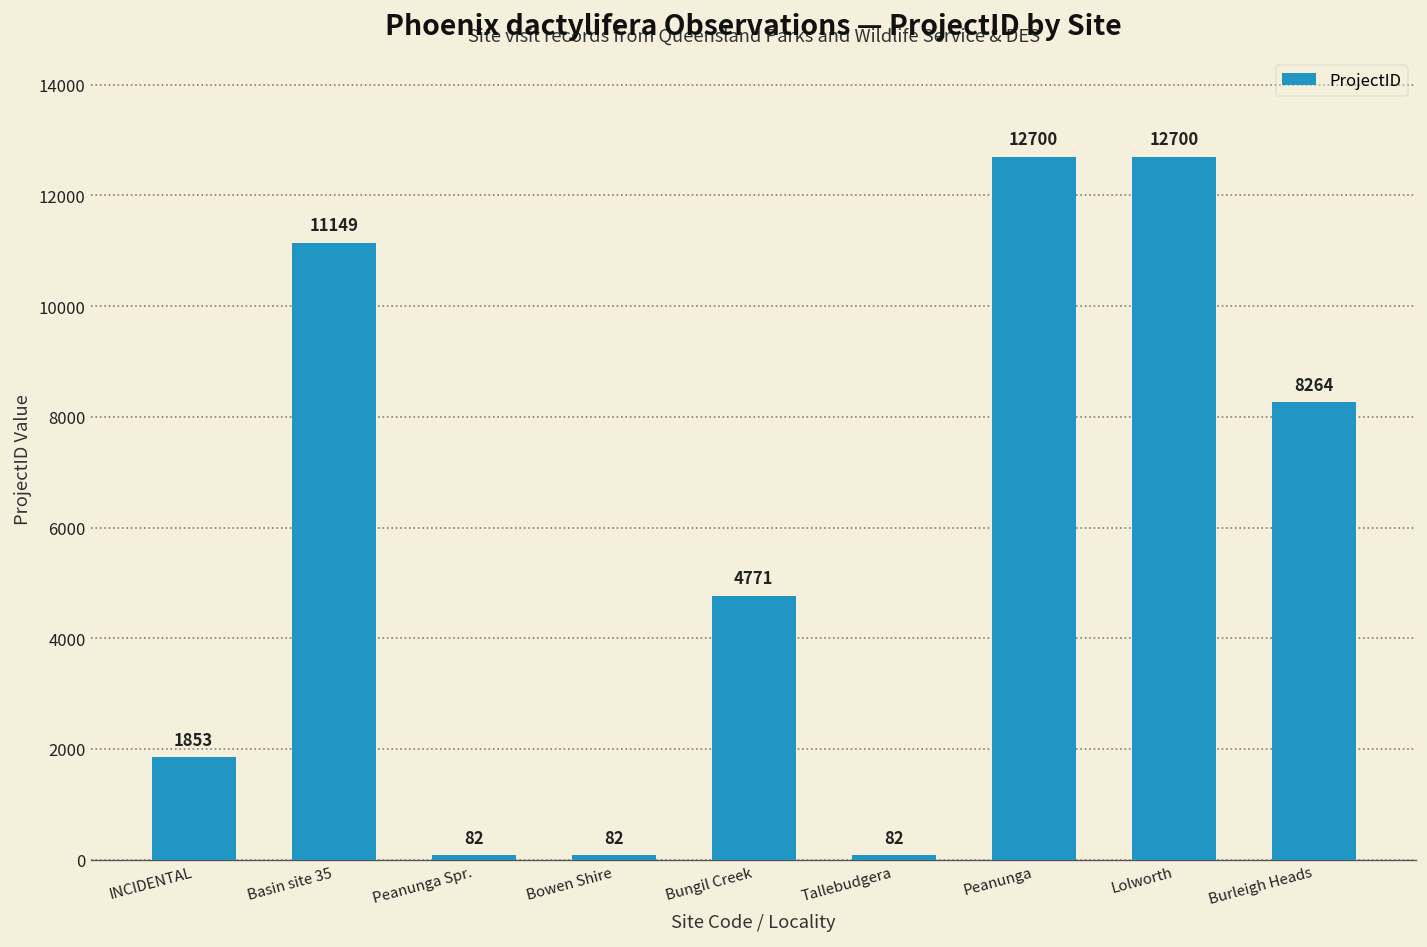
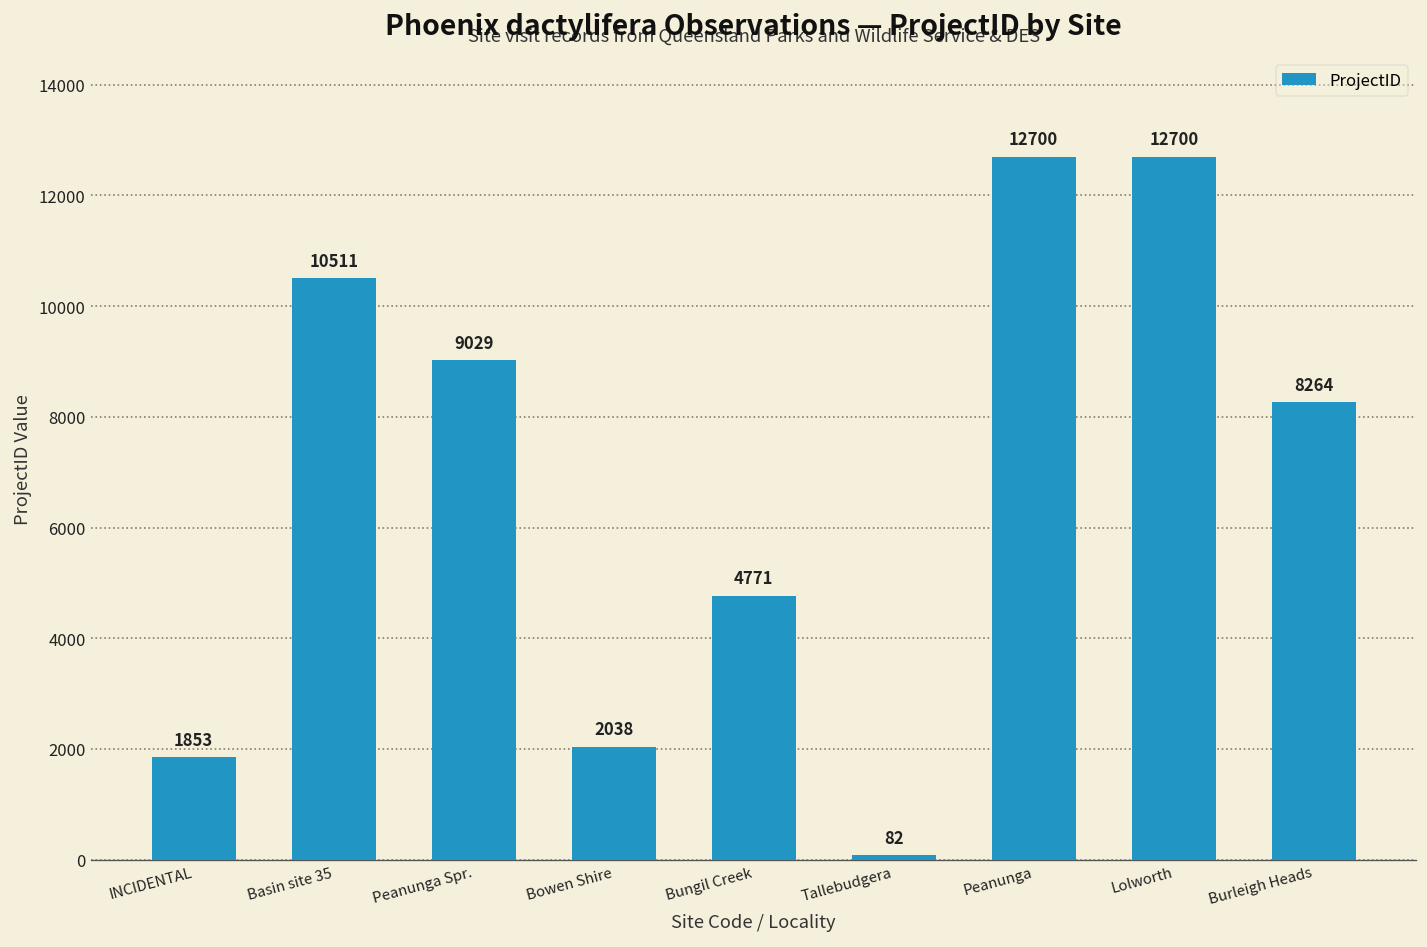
Basin site 35: 11149 -> 10511
Peanunga Spr.: 82 -> 9029
Bowen Shire: 82 -> 2038
